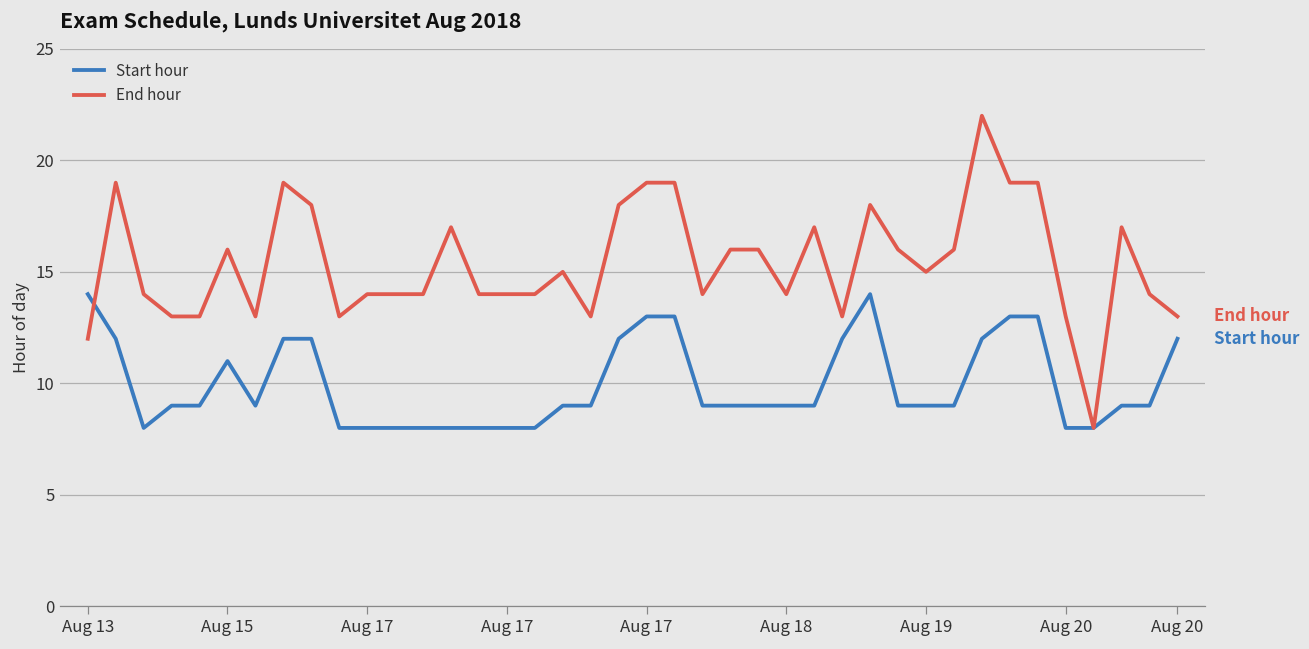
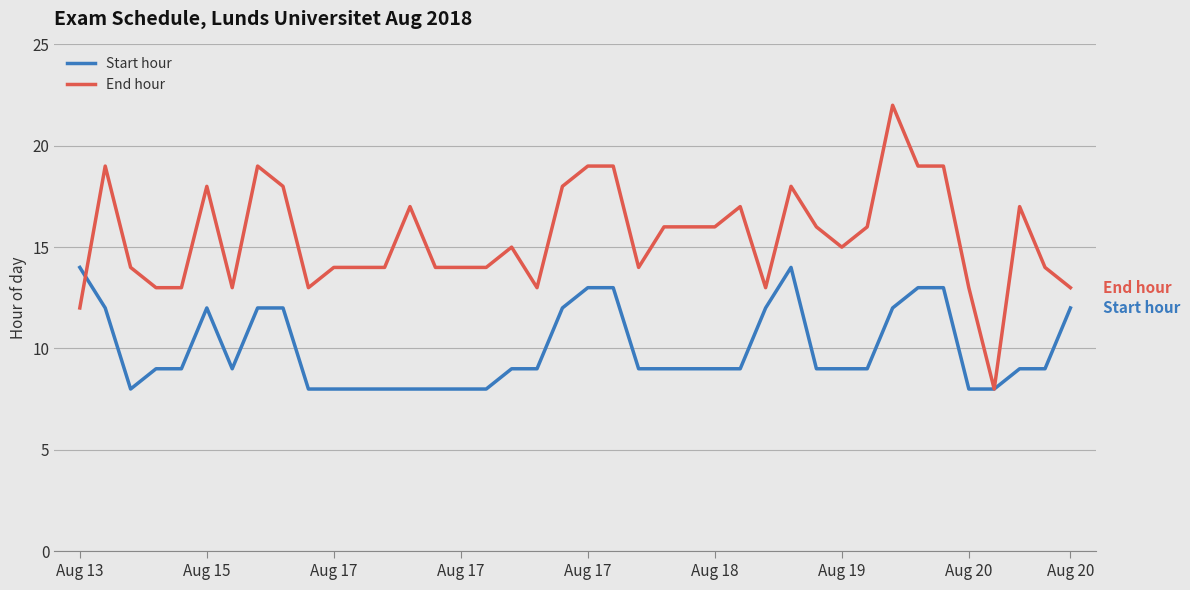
Start hour, Aug 15: 11 -> 12
End hour, Aug 15: 16 -> 18
End hour, Aug 18: 14 -> 16
